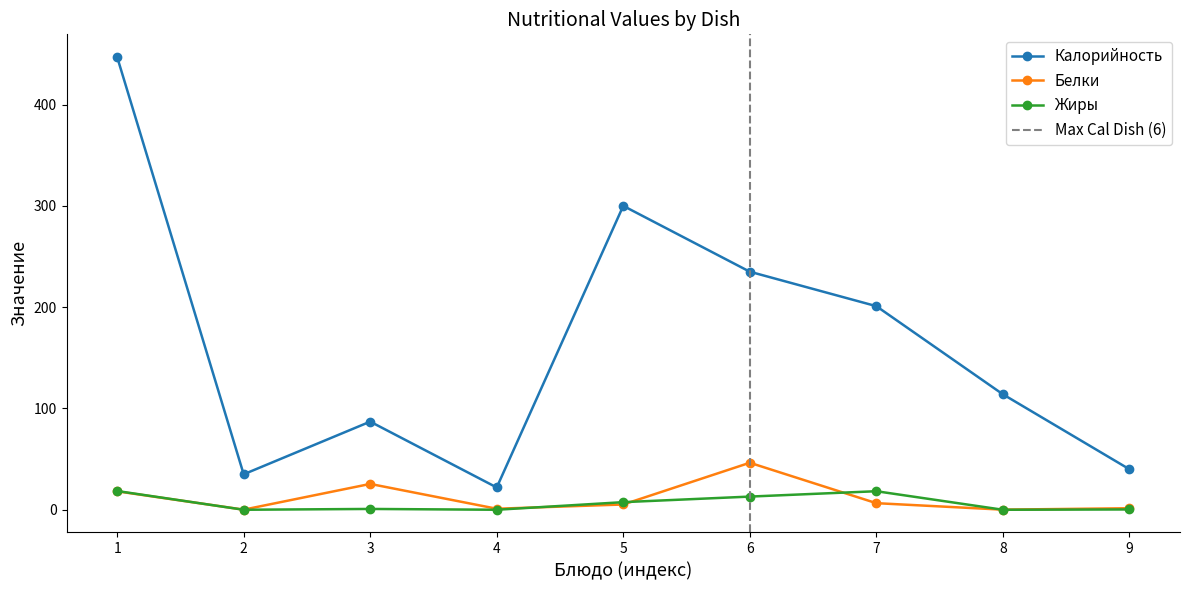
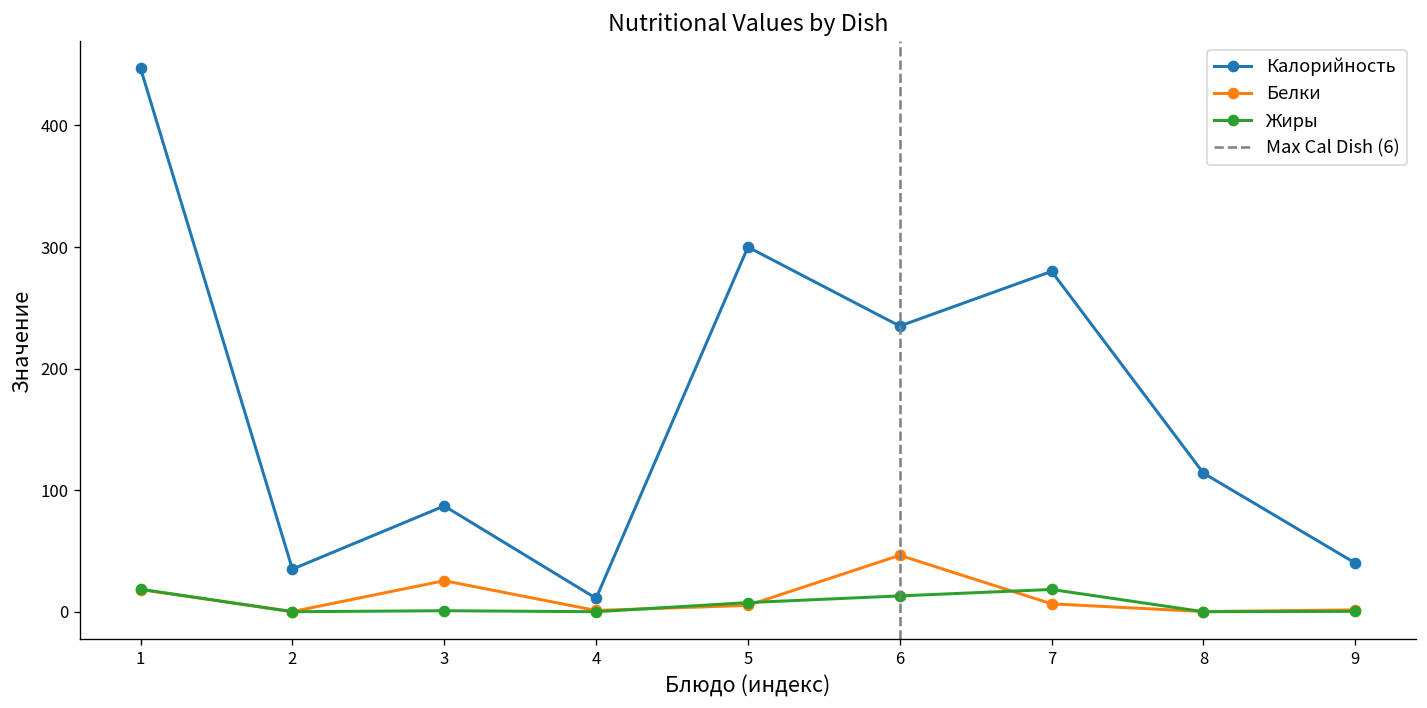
Калорийность, 4: 22 -> 11
Калорийность, 7: 201 -> 280
